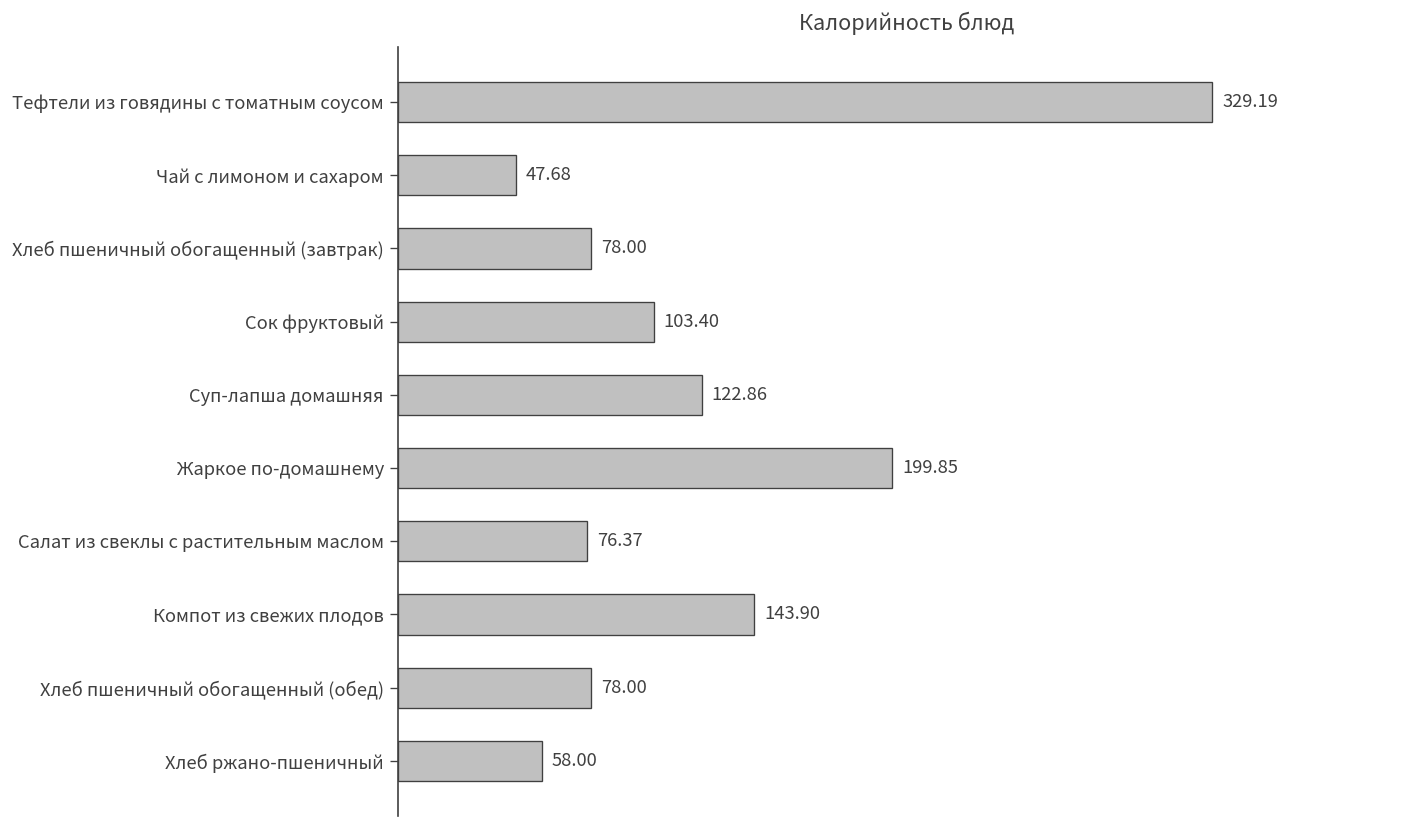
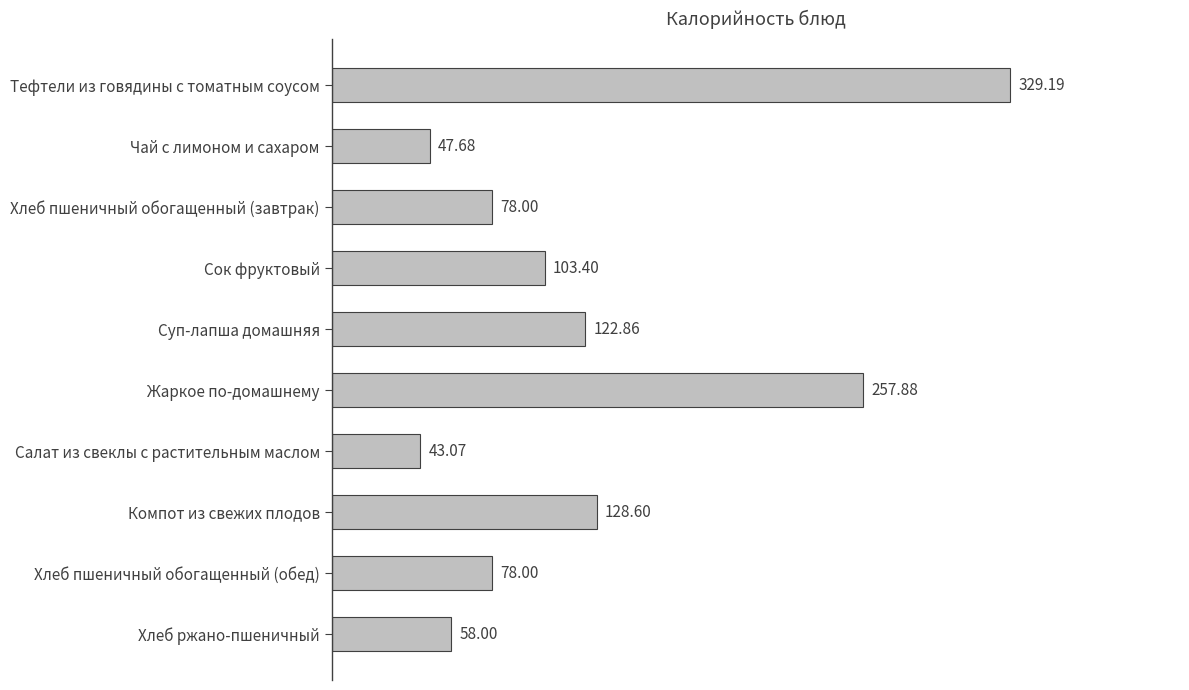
Жаркое по-домашнему: 199.85 -> 257.88
Салат из свеклы с растительным маслом: 76.37 -> 43.07
Компот из свежих плодов: 143.90 -> 128.60
